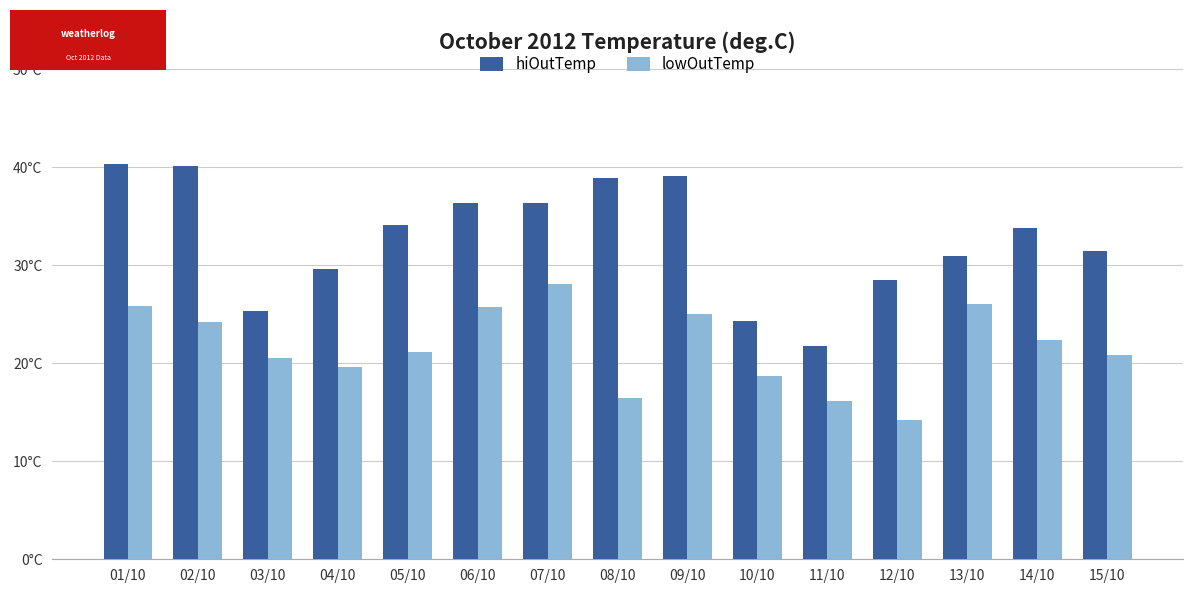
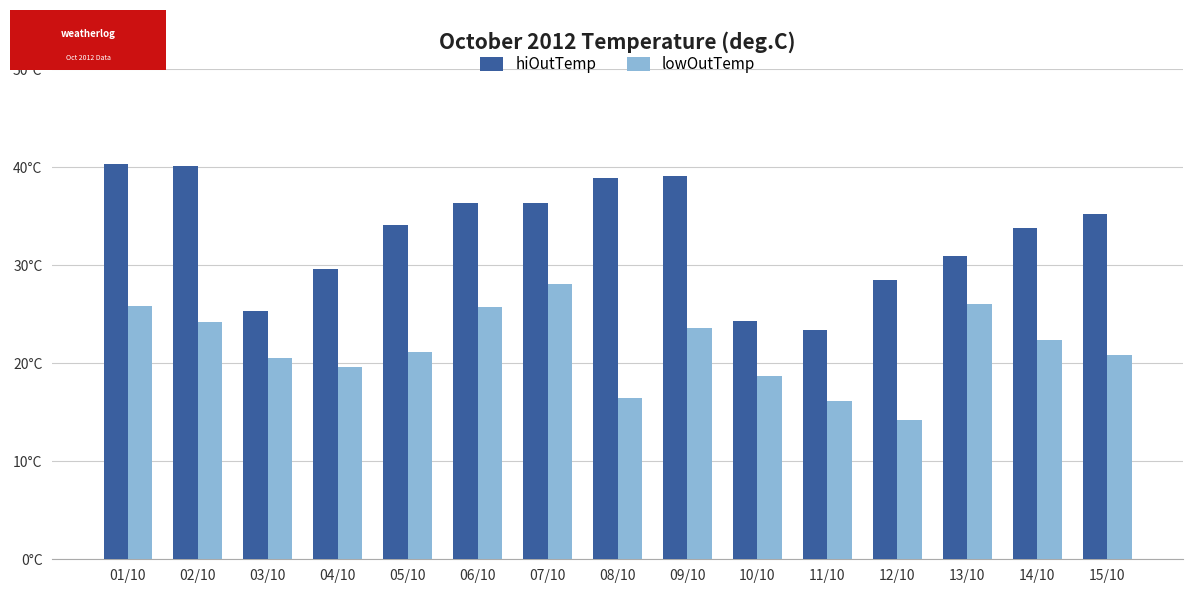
lowOutTemp, 09/10: 25°C -> 24°C
hiOutTemp, 11/10: 22°C -> 23°C
hiOutTemp, 15/10: 32°C -> 35°C
